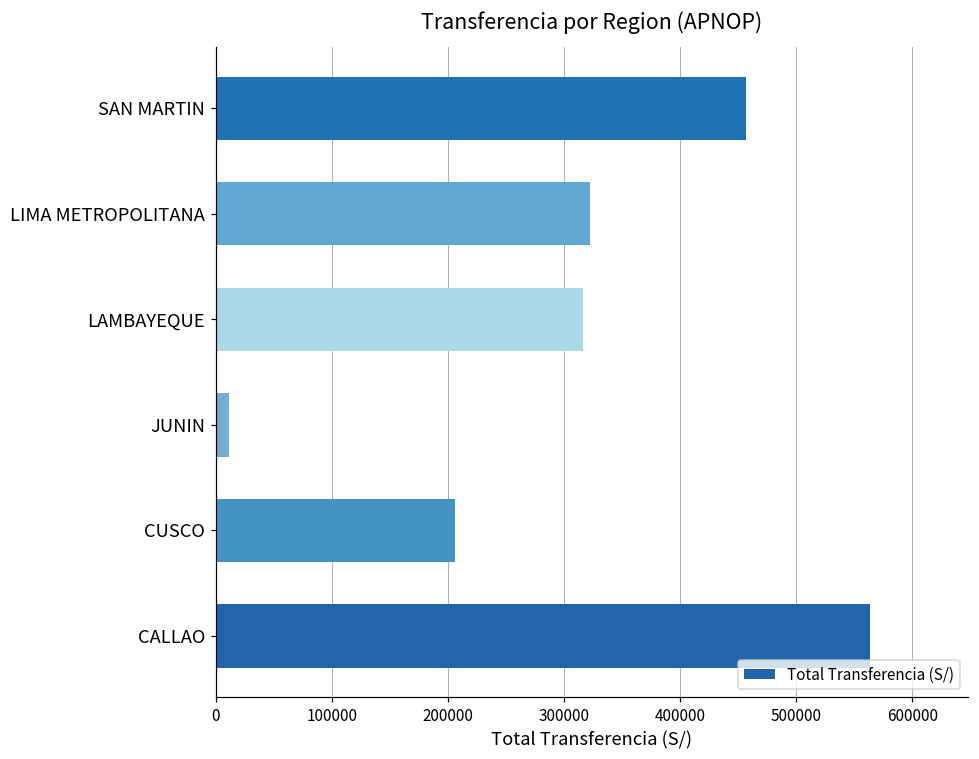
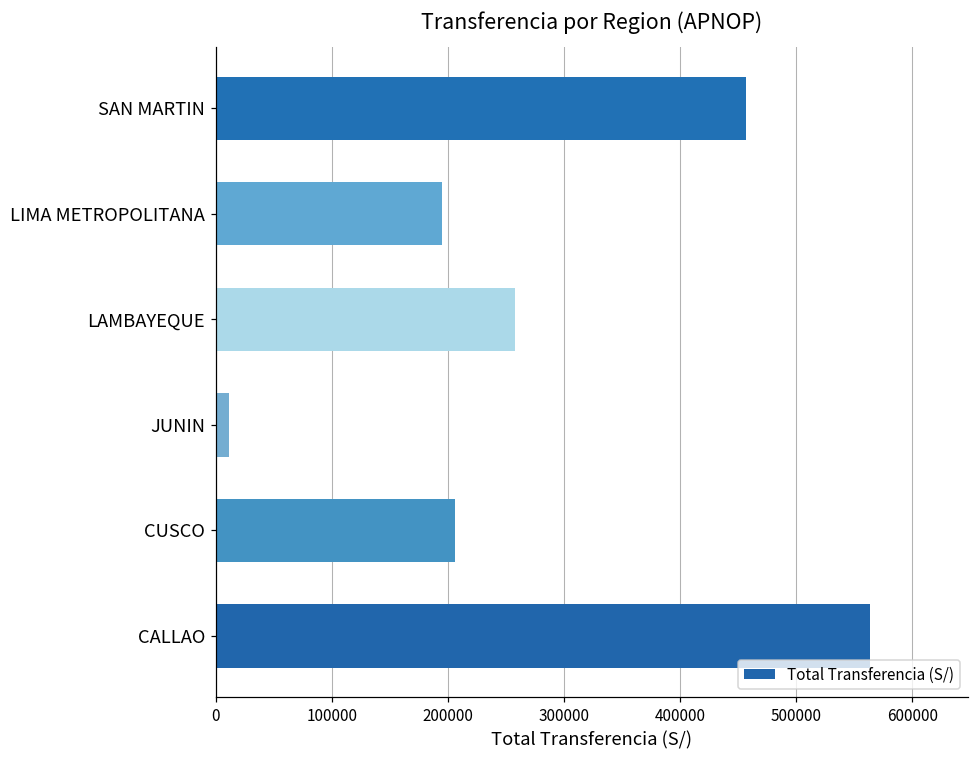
LIMA METROPOLITANA: 323000 -> 195000
LAMBAYEQUE: 316000 -> 258000
